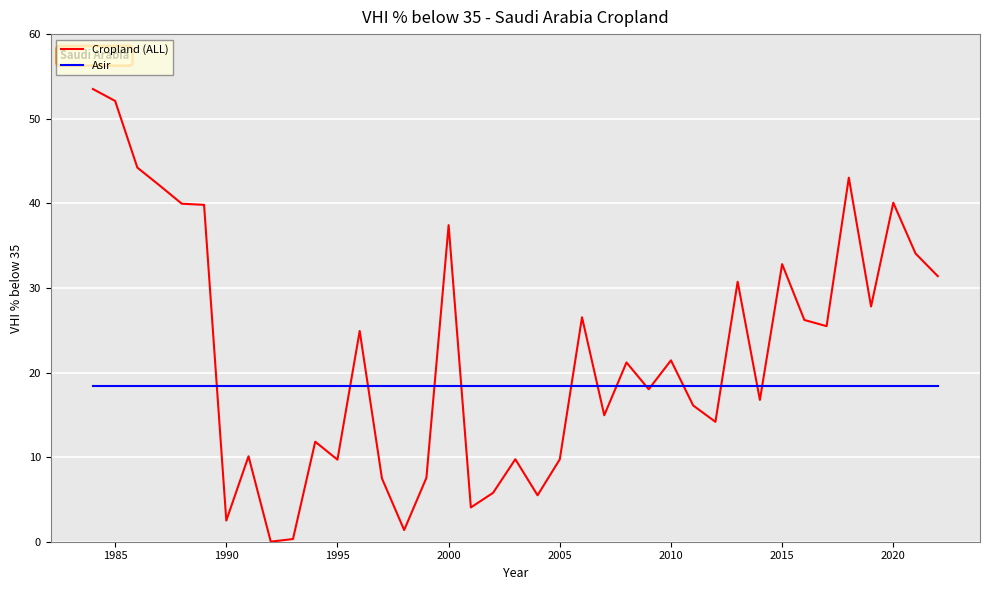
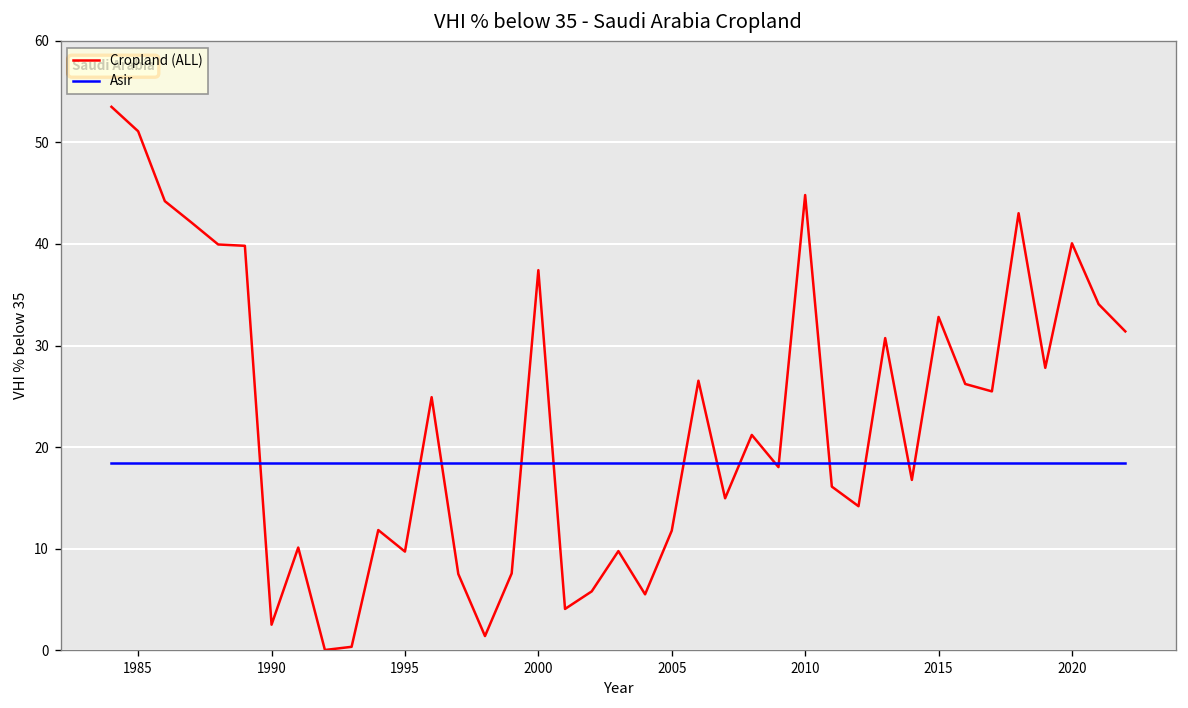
Cropland (ALL), 1985: 52 -> 51
Cropland (ALL), 2005: 10 -> 12
Cropland (ALL), 2010: 21 -> 45
